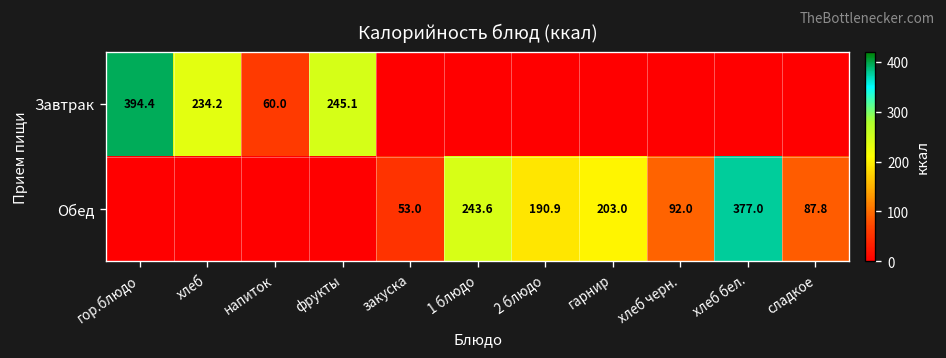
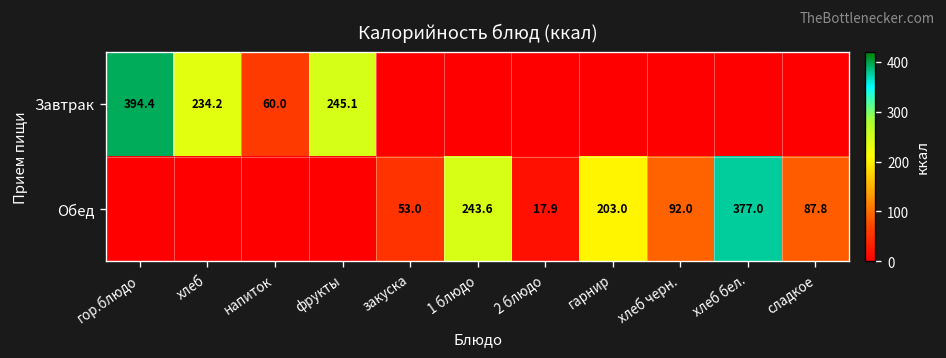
Обед, 2 блюдо: 190.9 -> 17.9
